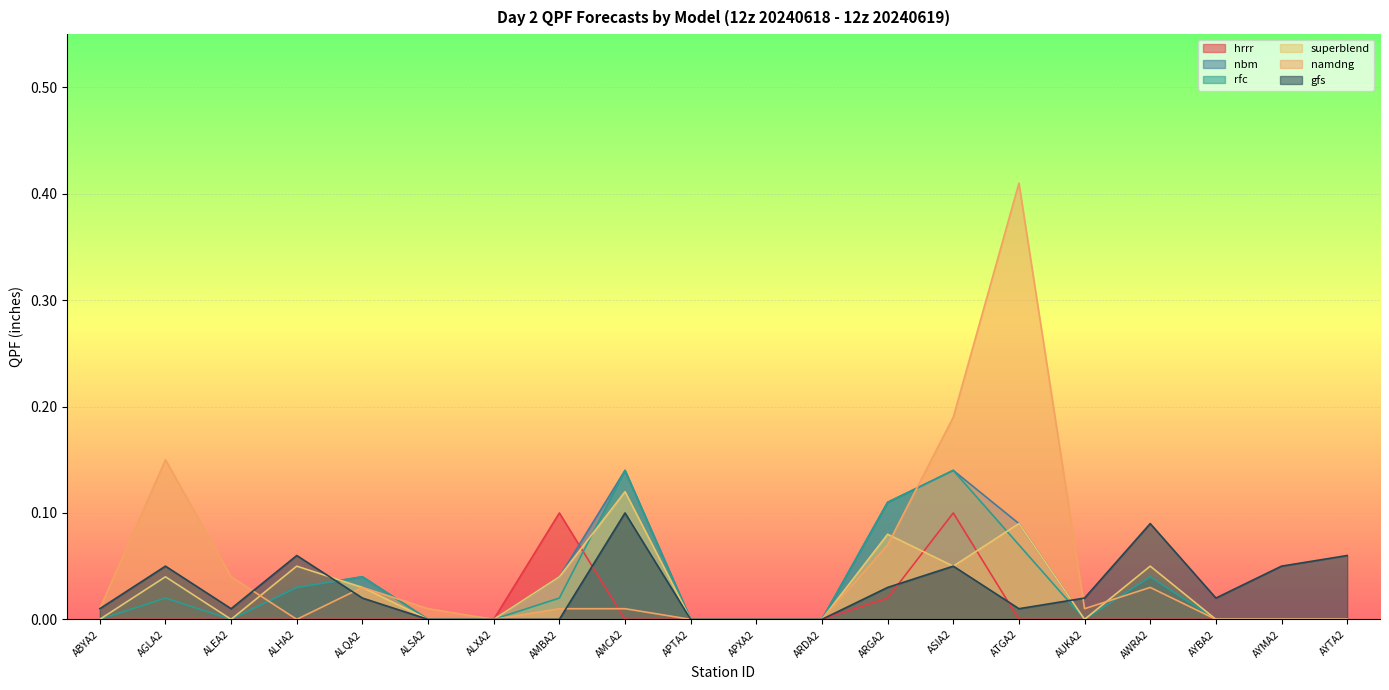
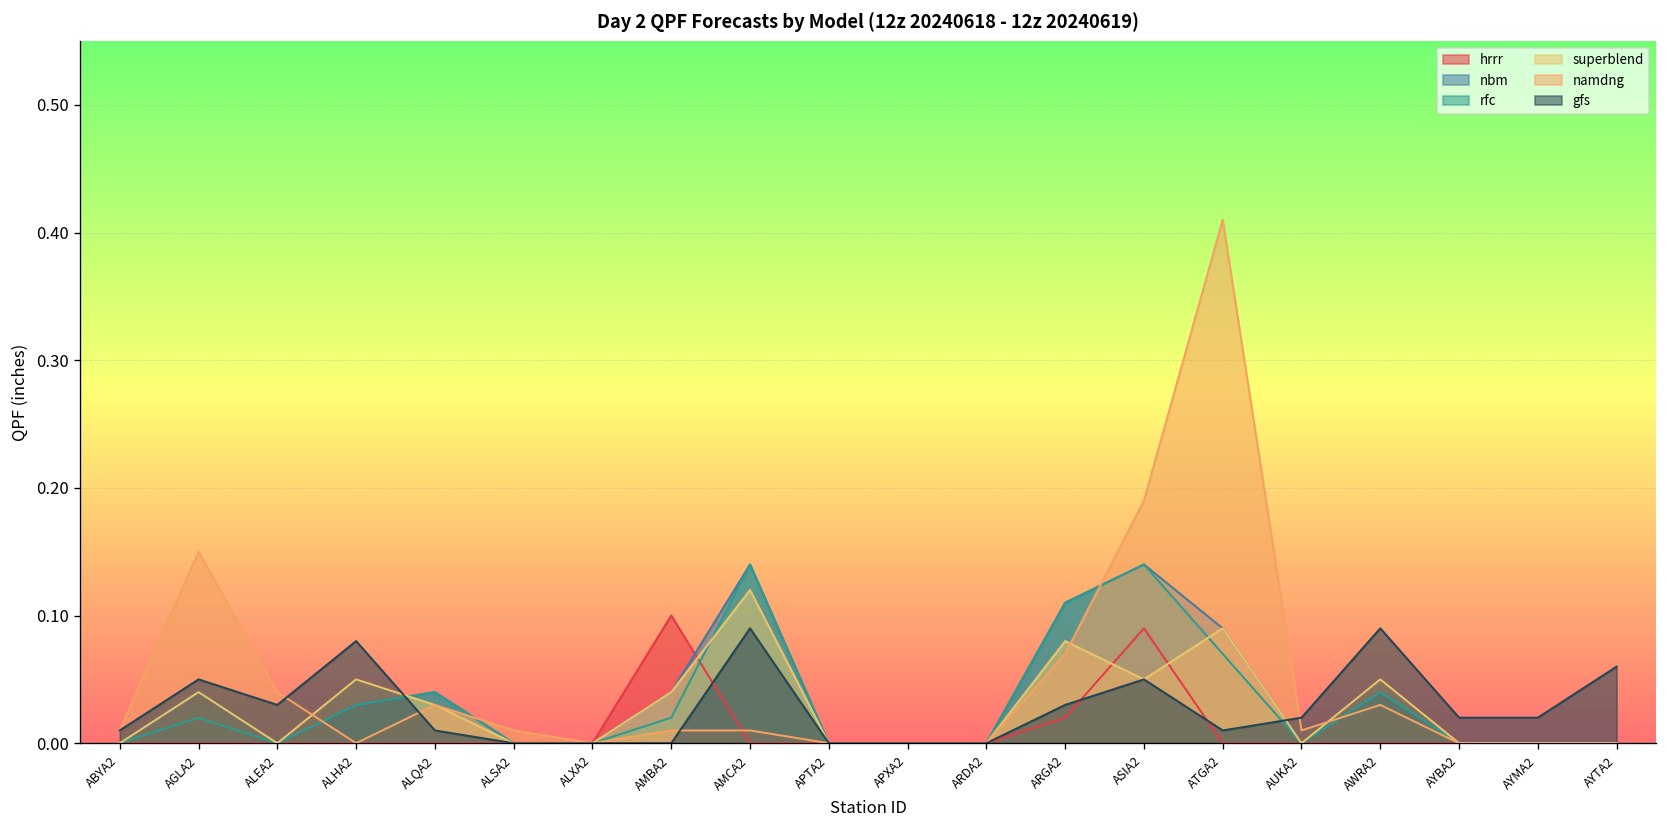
gfs, ALEA2: 0.01 -> 0.03
gfs, ALHA2: 0.06 -> 0.08
gfs, ALQA2: 0.02 -> 0.01
gfs, AMCA2: 0.10 -> 0.09
hrrr, ASIA2: 0.10 -> 0.09
gfs, AYMA2: 0.05 -> 0.02
